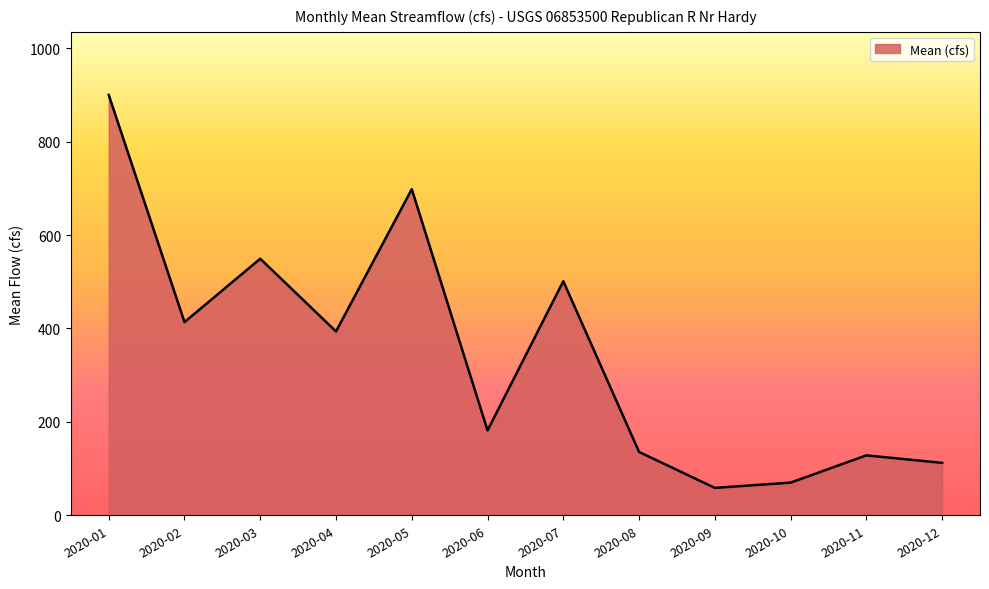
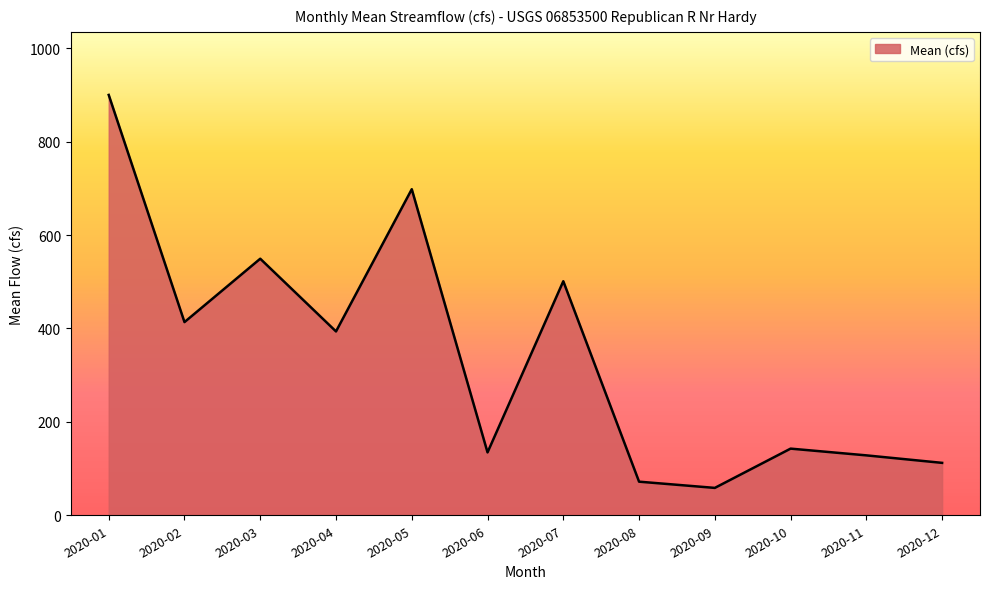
2020-06: 180 -> 130
2020-08: 140 -> 70
2020-10: 70 -> 140
